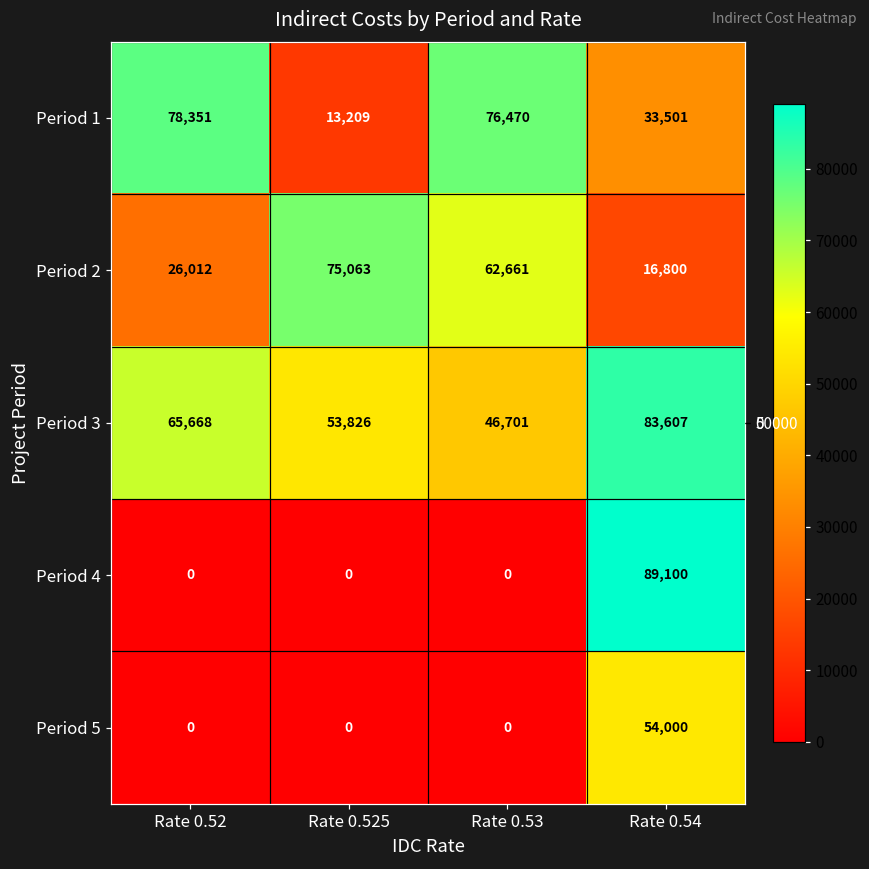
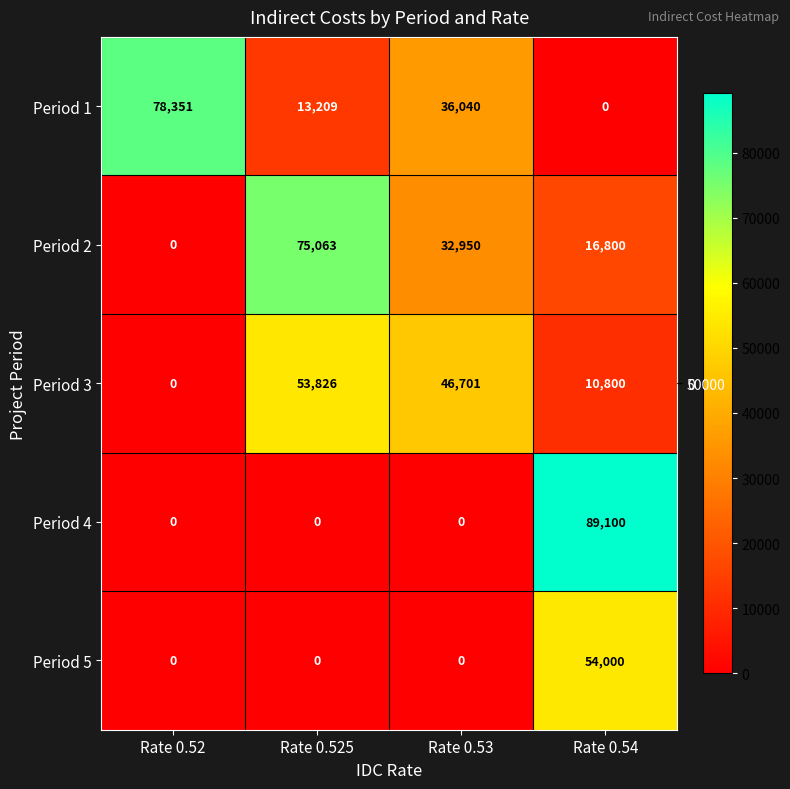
Period 1, Rate 0.53: 76,470 -> 36,040
Period 1, Rate 0.54: 33,501 -> 0
Period 2, Rate 0.52: 26,012 -> 0
Period 2, Rate 0.53: 62,661 -> 32,950
Period 3, Rate 0.52: 65,668 -> 0
Period 3, Rate 0.54: 83,607 -> 10,800
